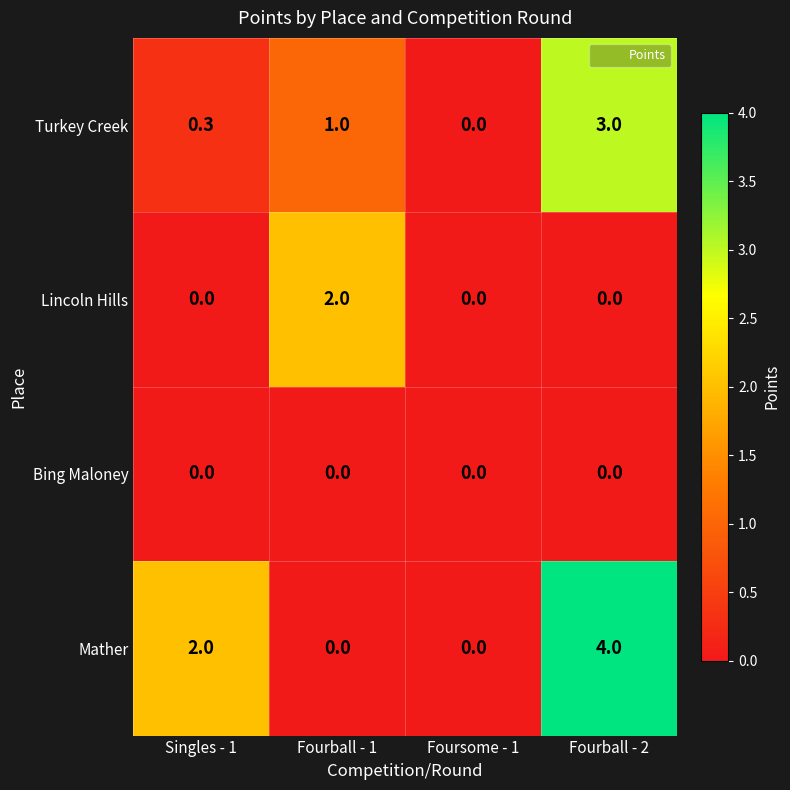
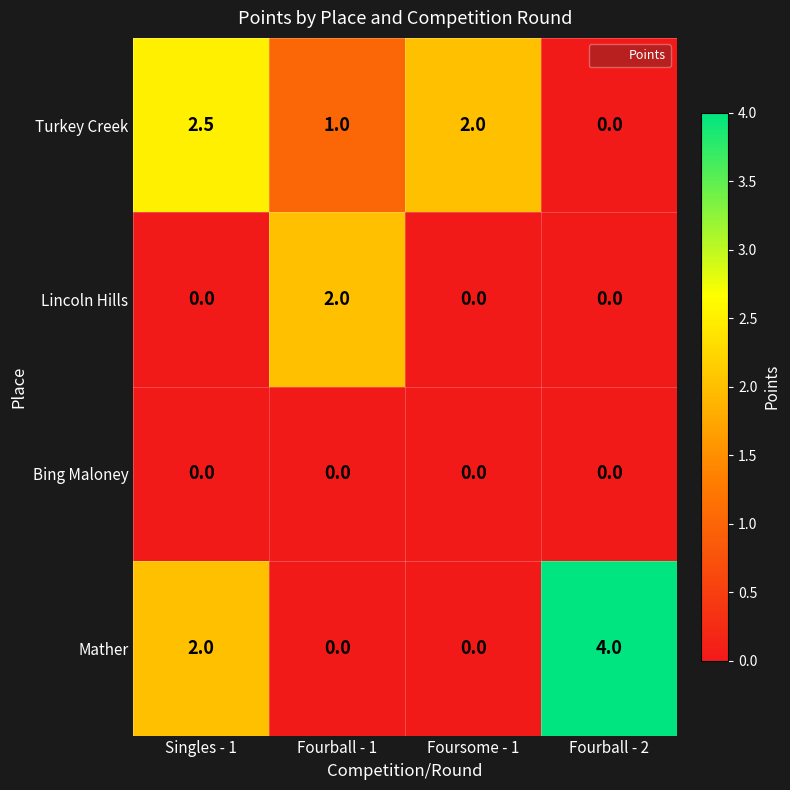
Turkey Creek, Singles - 1: 0.3 -> 2.5
Turkey Creek, Foursome - 1: 0.0 -> 2.0
Turkey Creek, Fourball - 2: 3.0 -> 0.0
